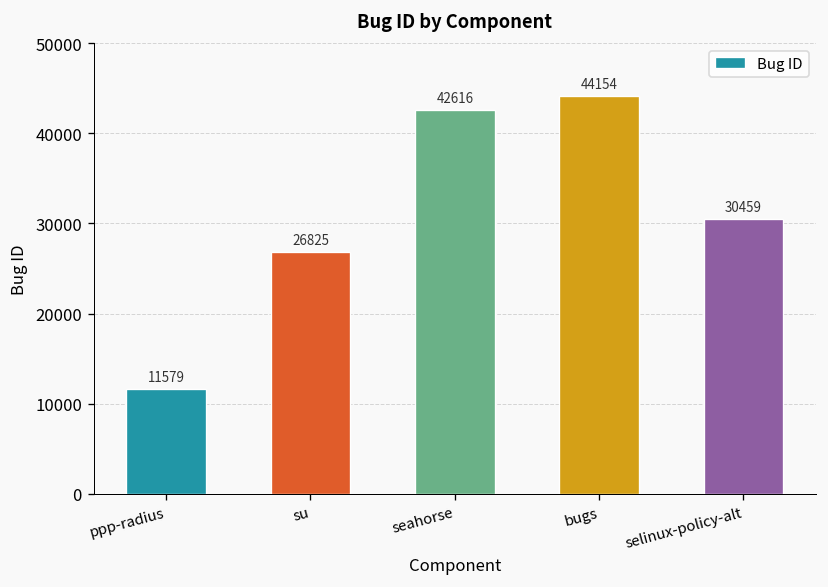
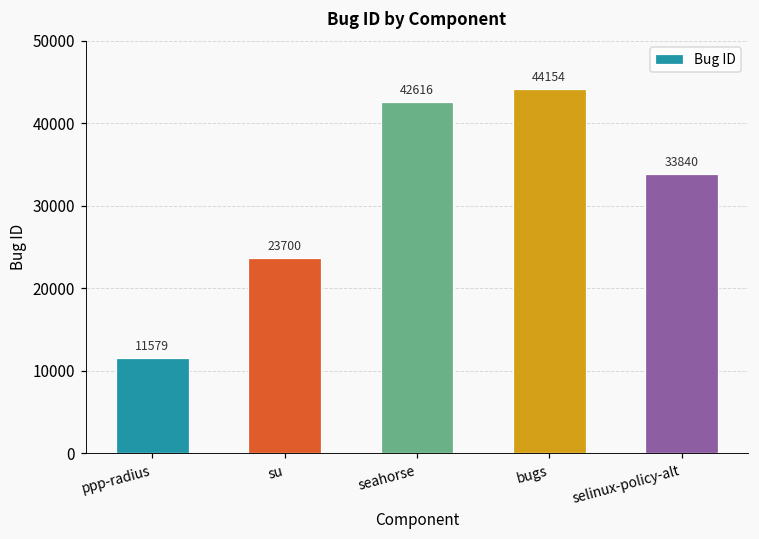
su: 26825 -> 23700
selinux-policy-alt: 30459 -> 33840
